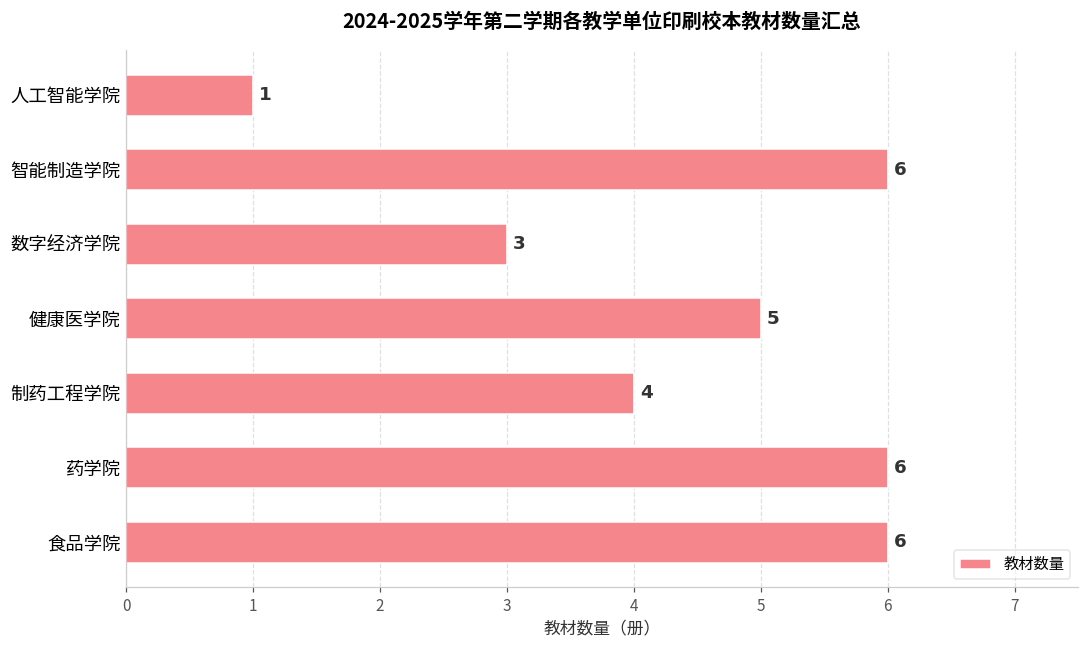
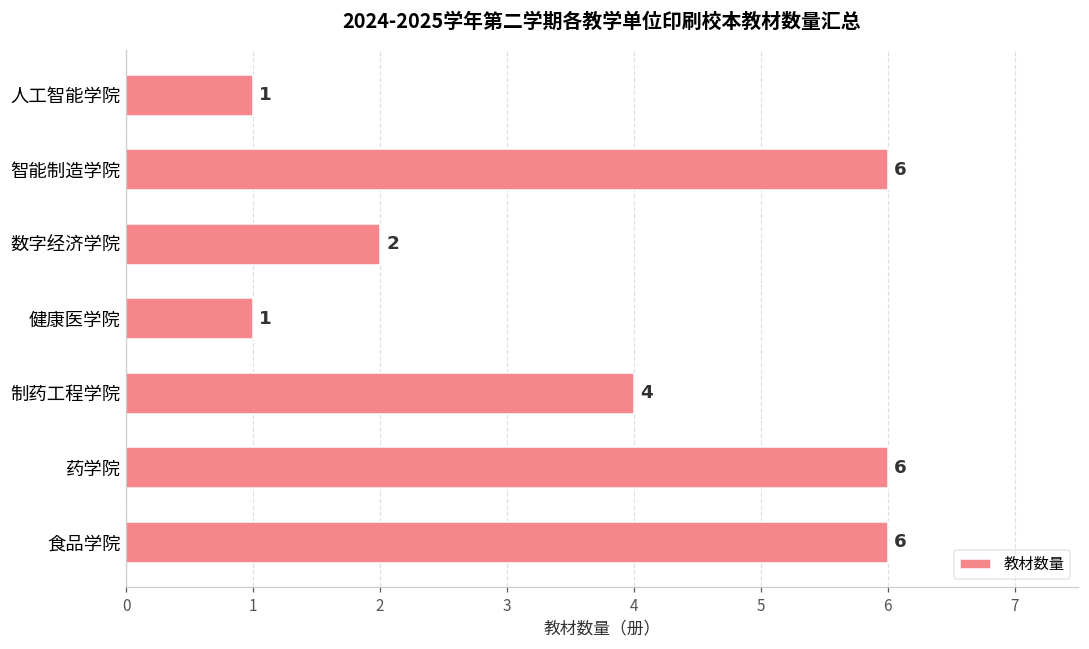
数字经济学院: 3 -> 2
健康医学院: 5 -> 1
